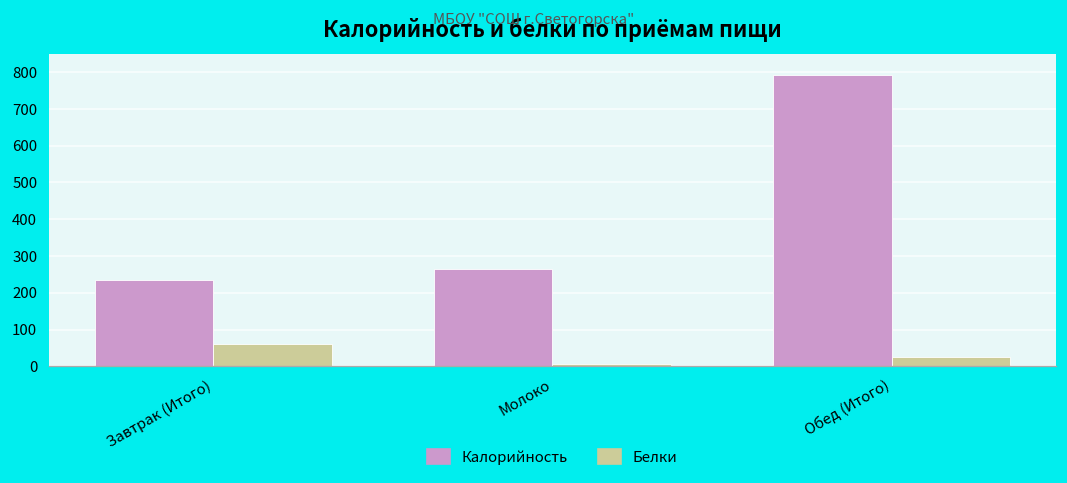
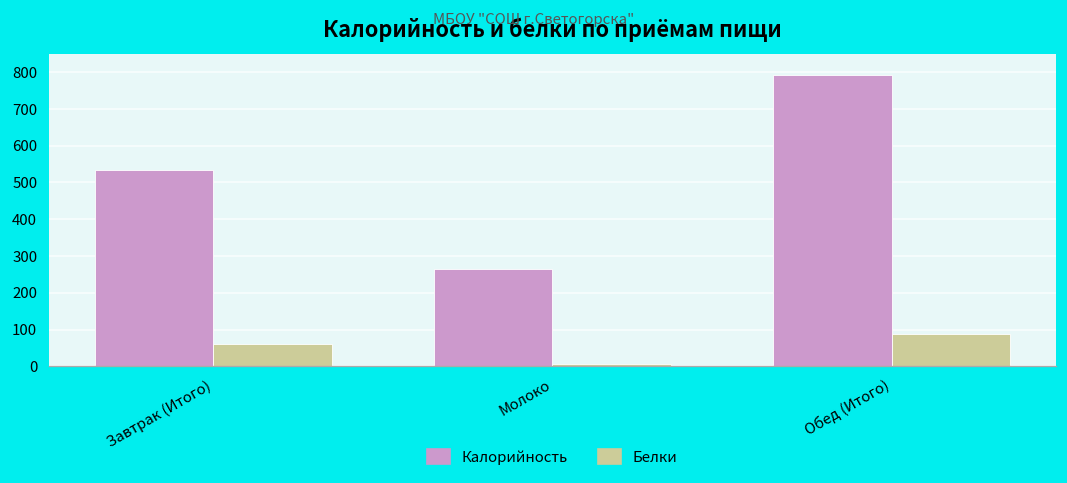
Калорийность, Завтрак (Итого): 240 -> 540
Белки, Обед (Итого): 30 -> 90
